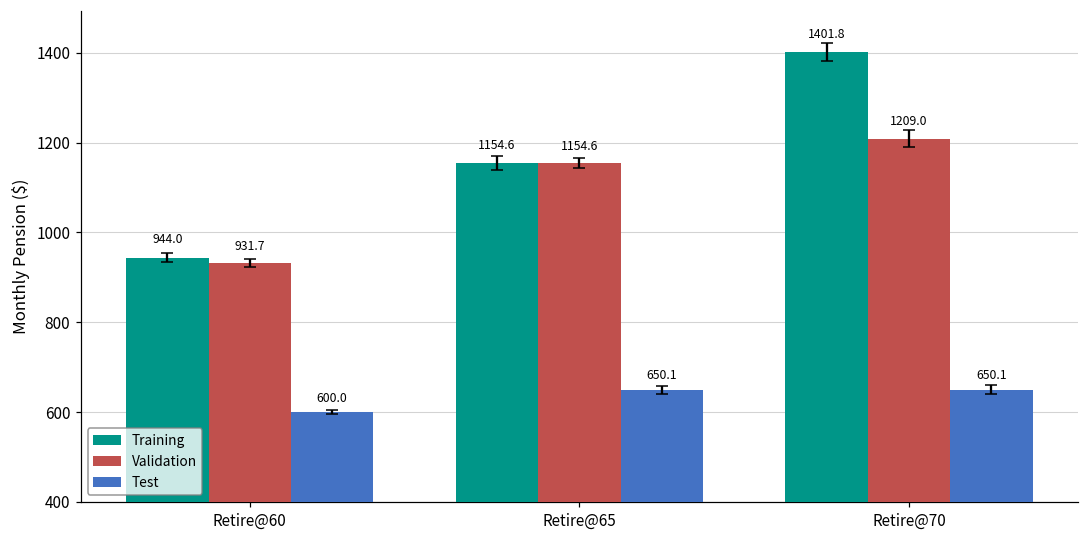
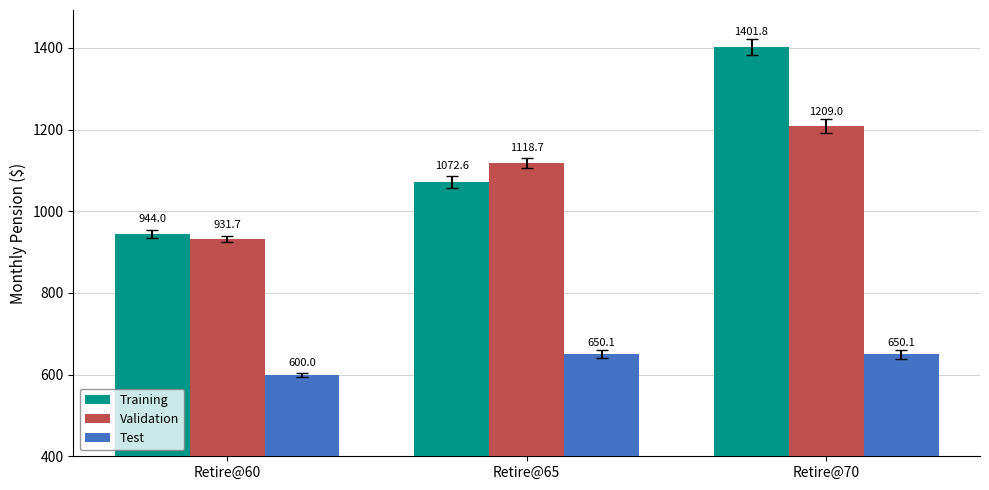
Training, Retire@65: 1154.6 -> 1072.6
Validation, Retire@65: 1154.6 -> 1118.7
